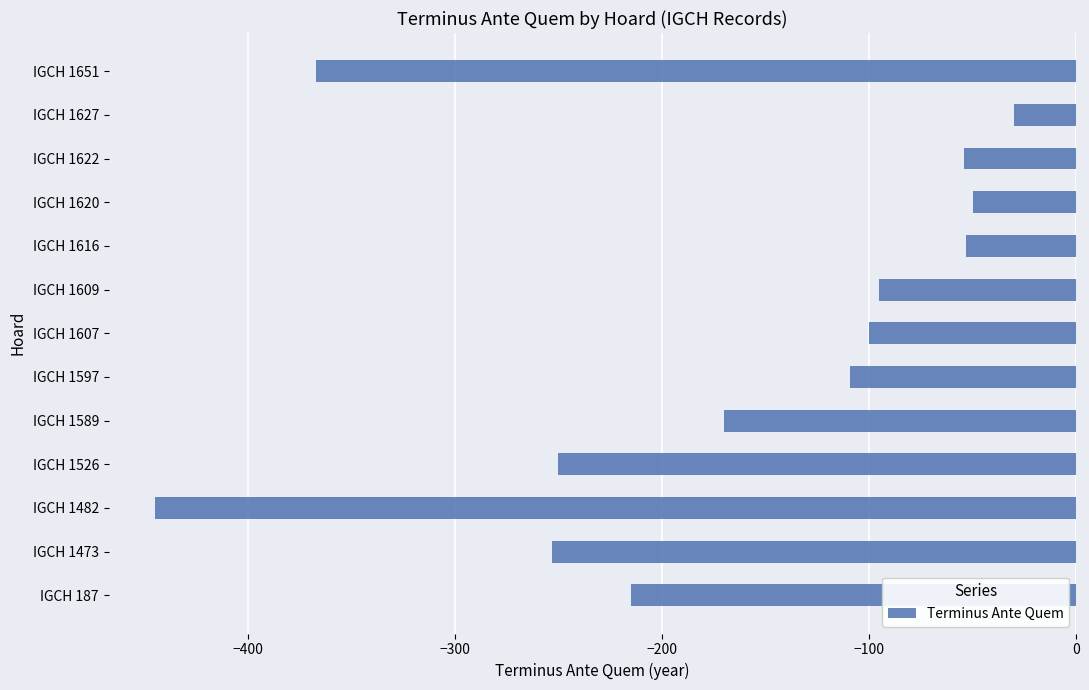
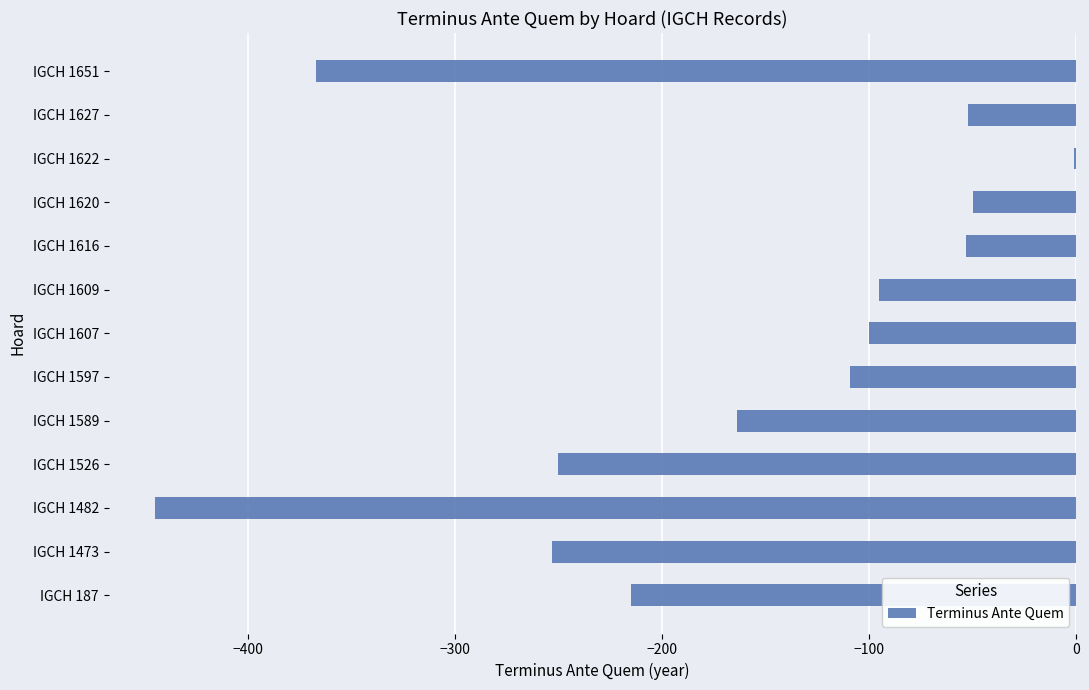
IGCH 1627: -30 -> -52
IGCH 1622: -54 -> -1
IGCH 1589: -170 -> -164
